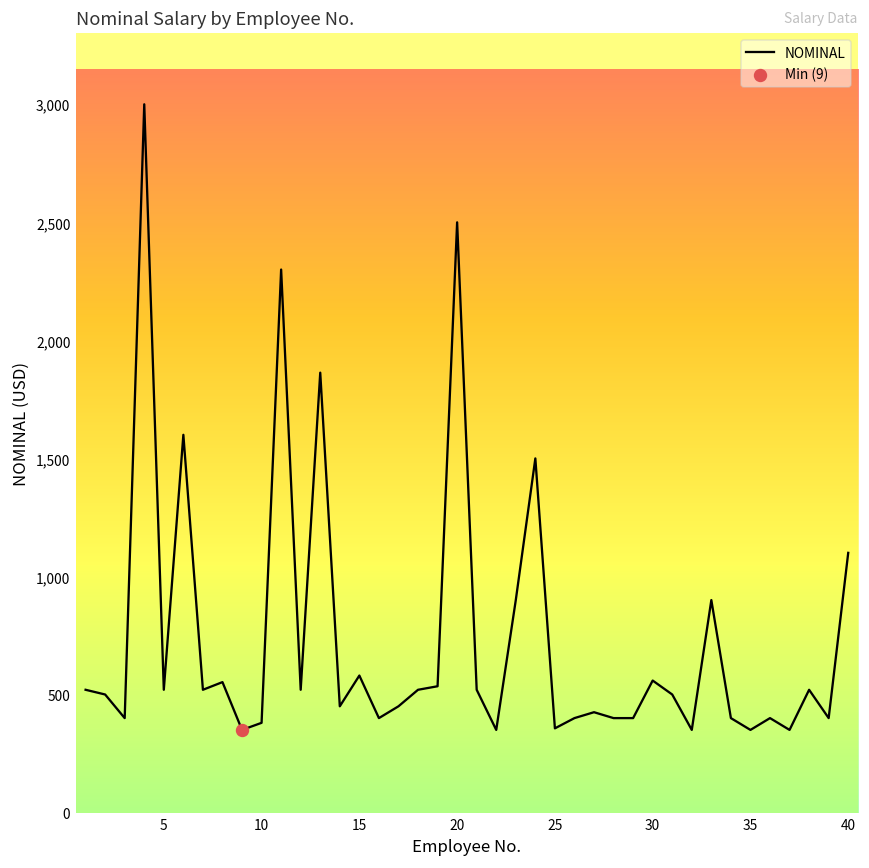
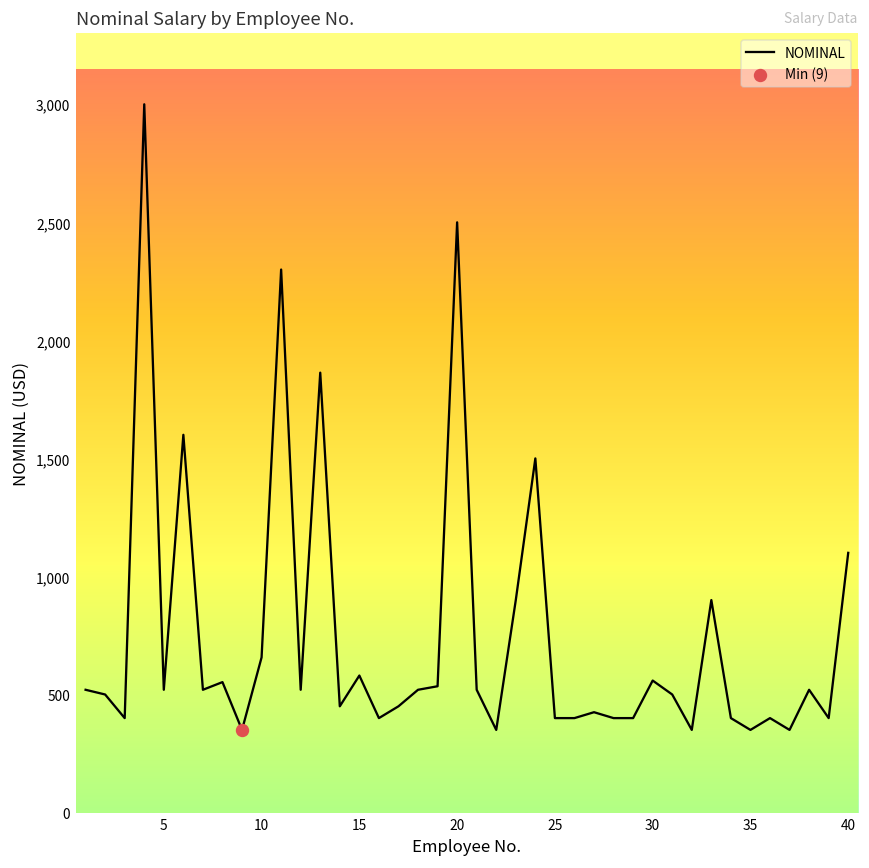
NOMINAL, 10: 380 -> 660
NOMINAL, 25: 360 -> 400
